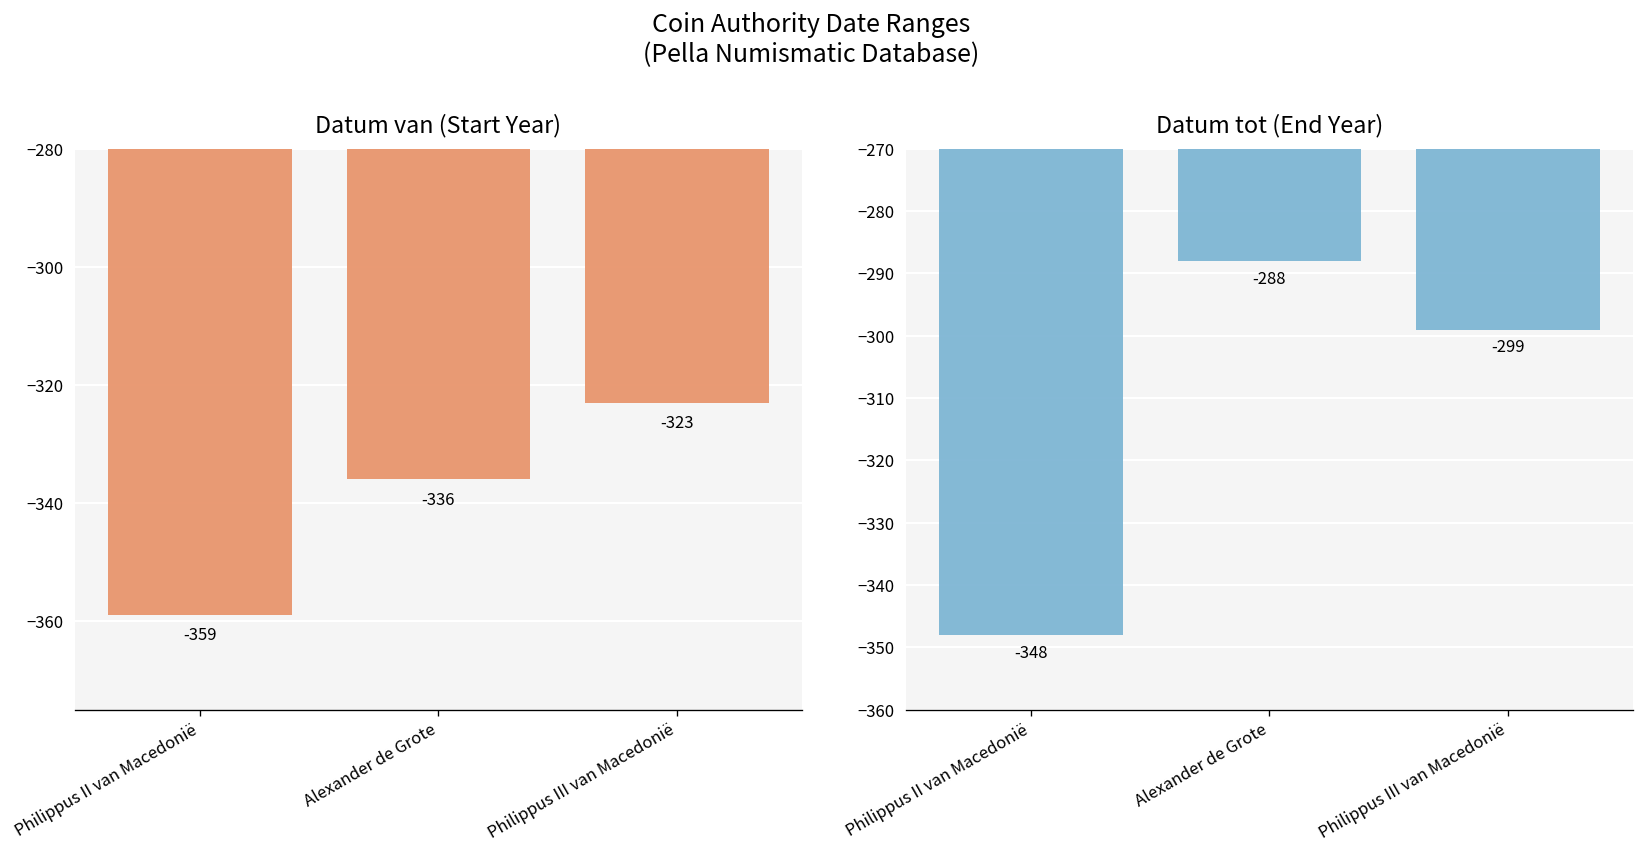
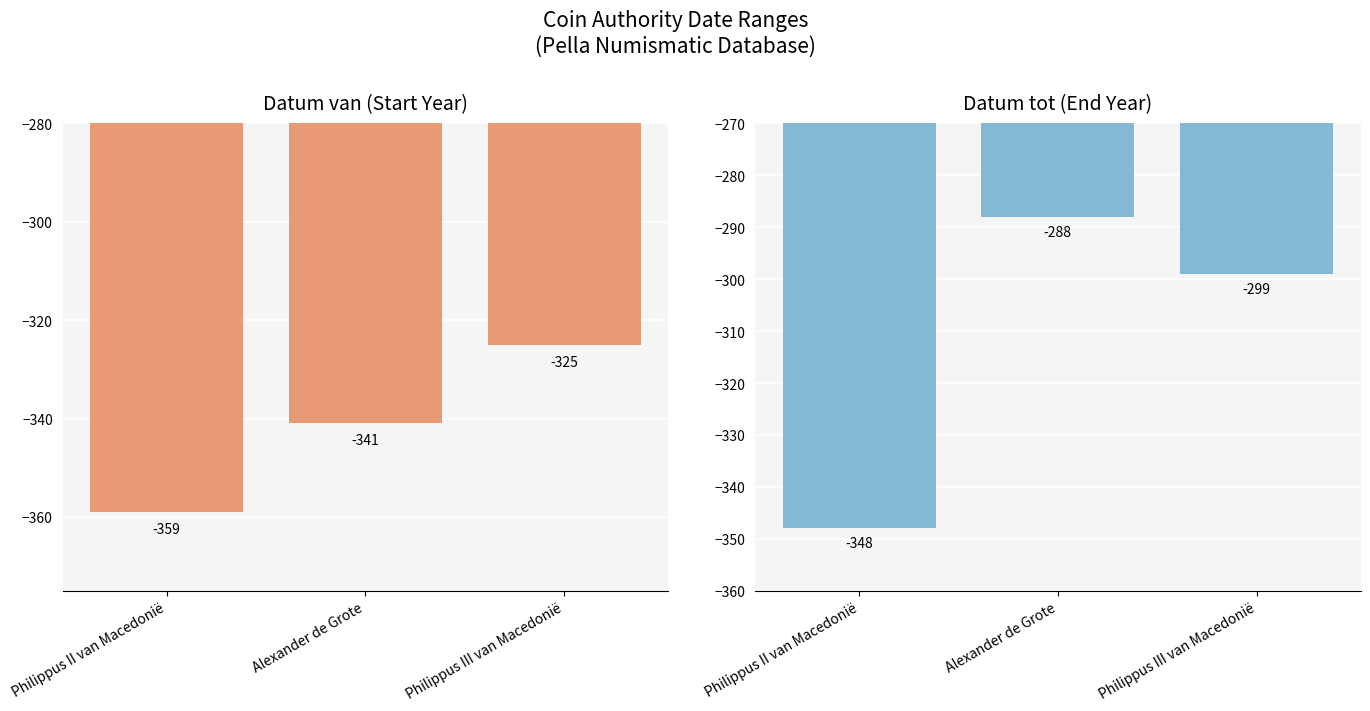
Datum van (Start Year), Alexander de Grote: -336 -> -341
Datum van (Start Year), Philippus III van Macedonië: -323 -> -325
